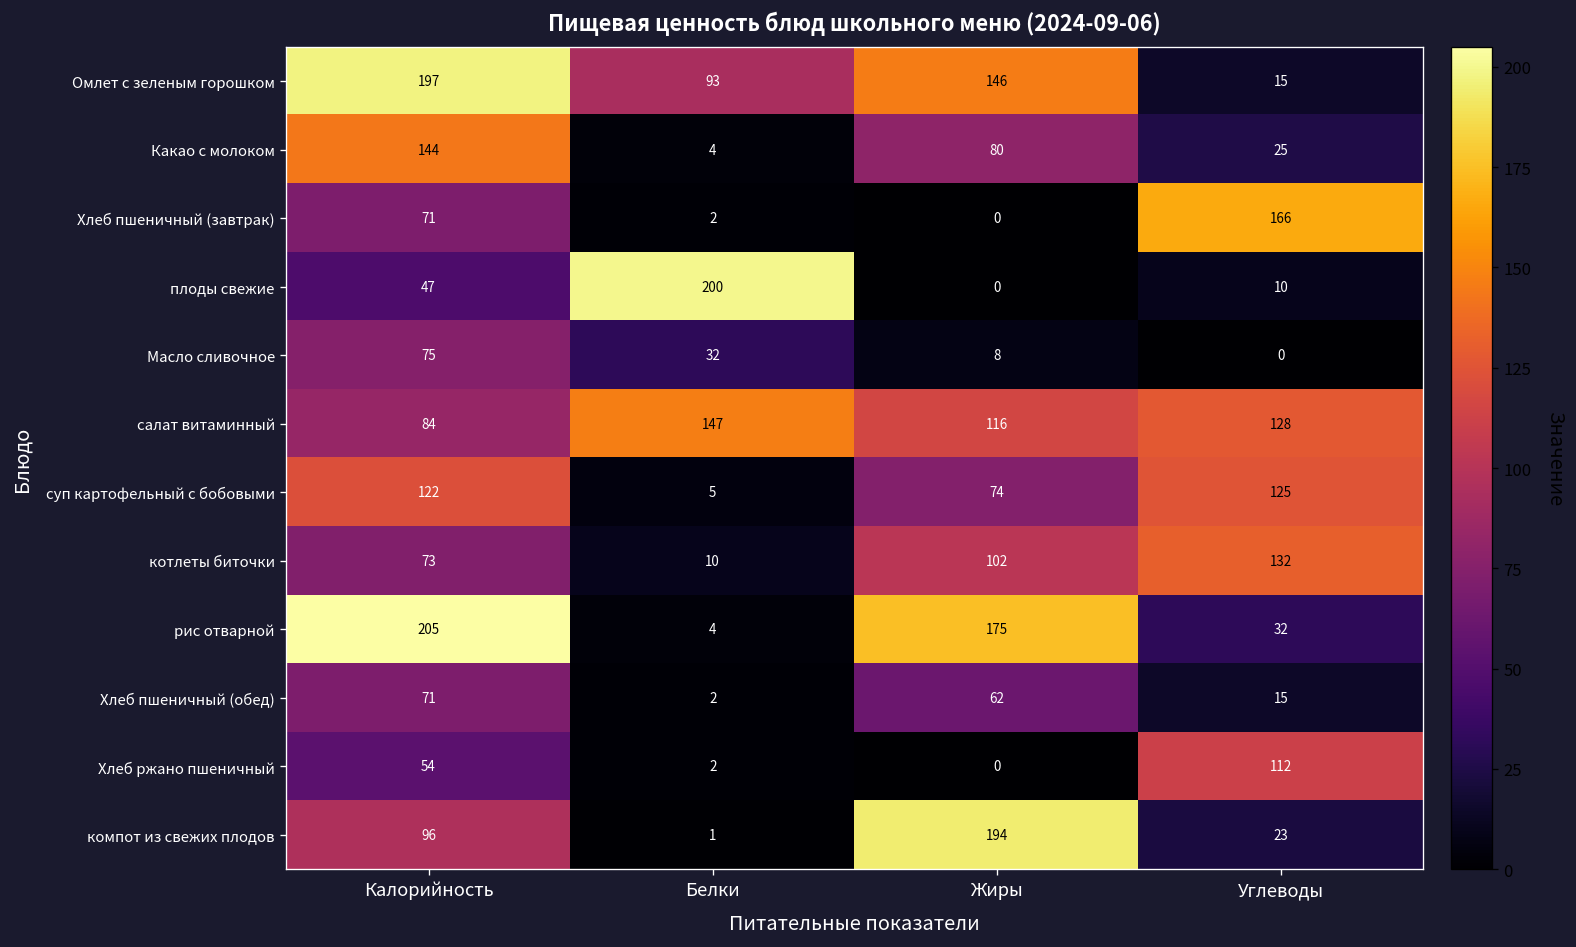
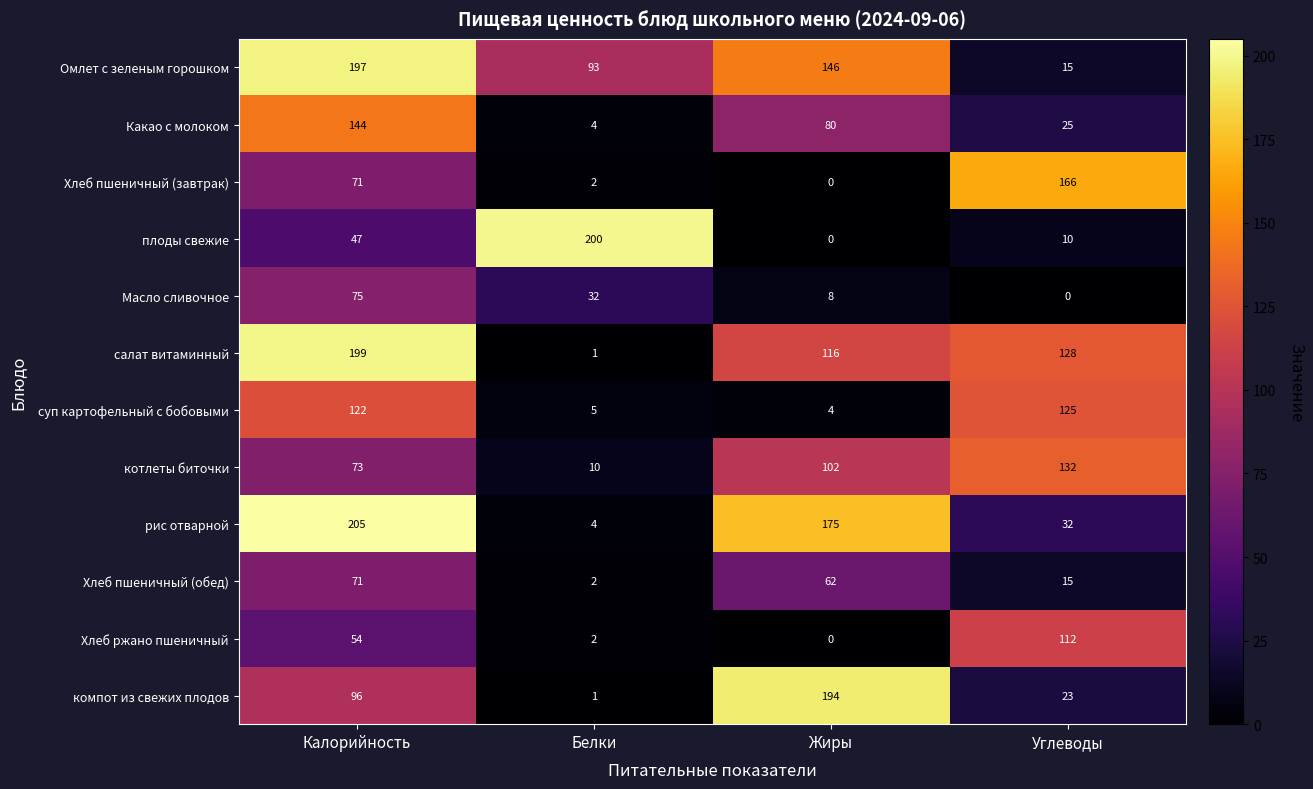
салат витаминный, Калорийность: 84 -> 199
салат витаминный, Белки: 147 -> 1
суп картофельный с бобовыми, Жиры: 74 -> 4
